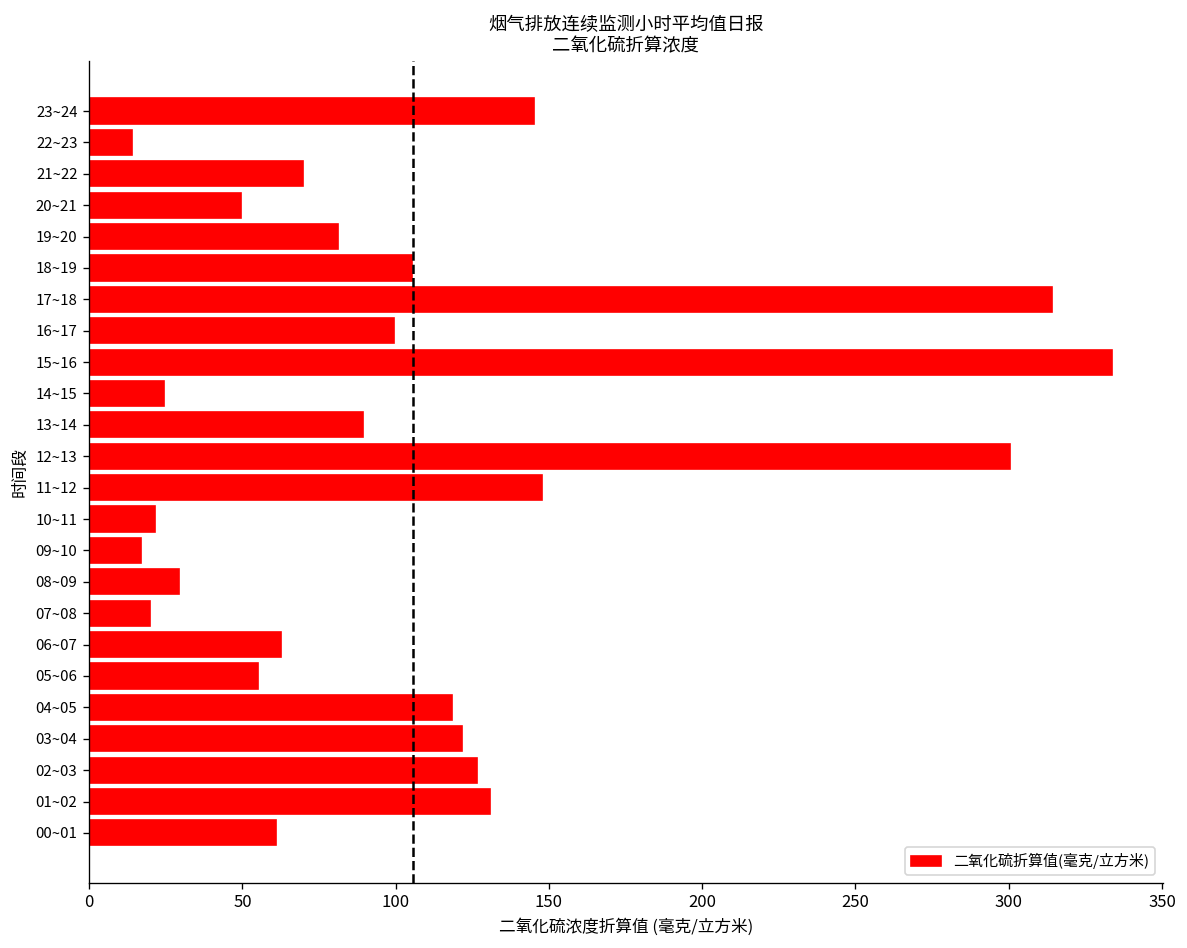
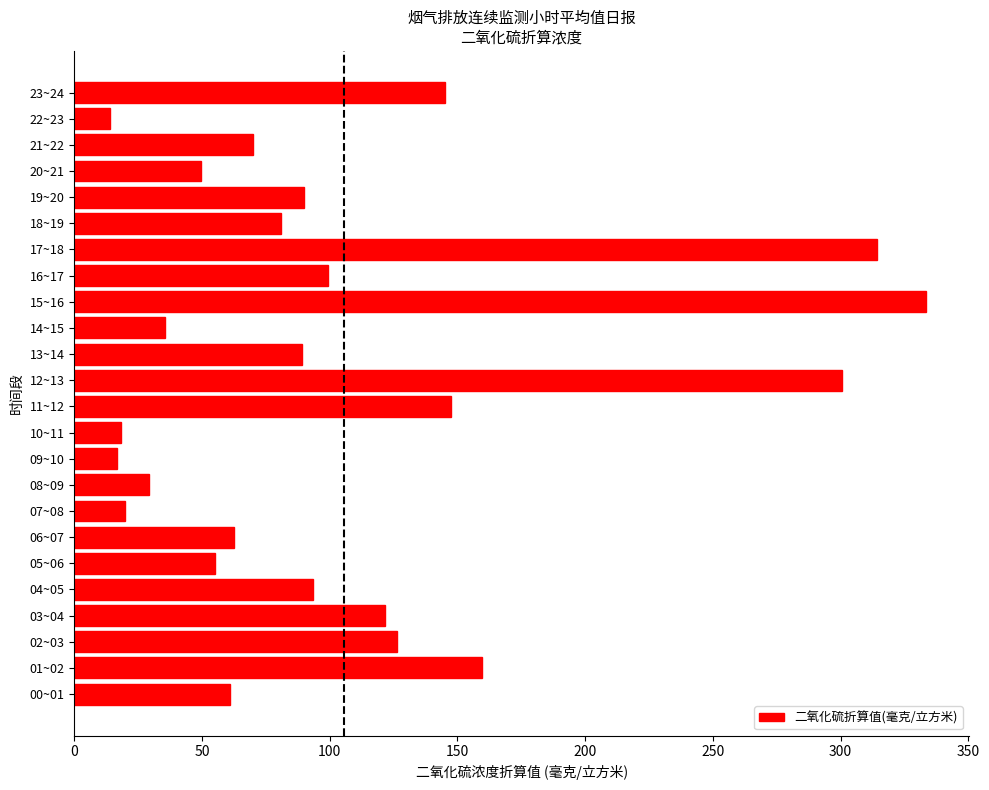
19~20: 81 -> 90
18~19: 105 -> 81
14~15: 24 -> 36
10~11: 21 -> 18
04~05: 118 -> 94
01~02: 131 -> 159
